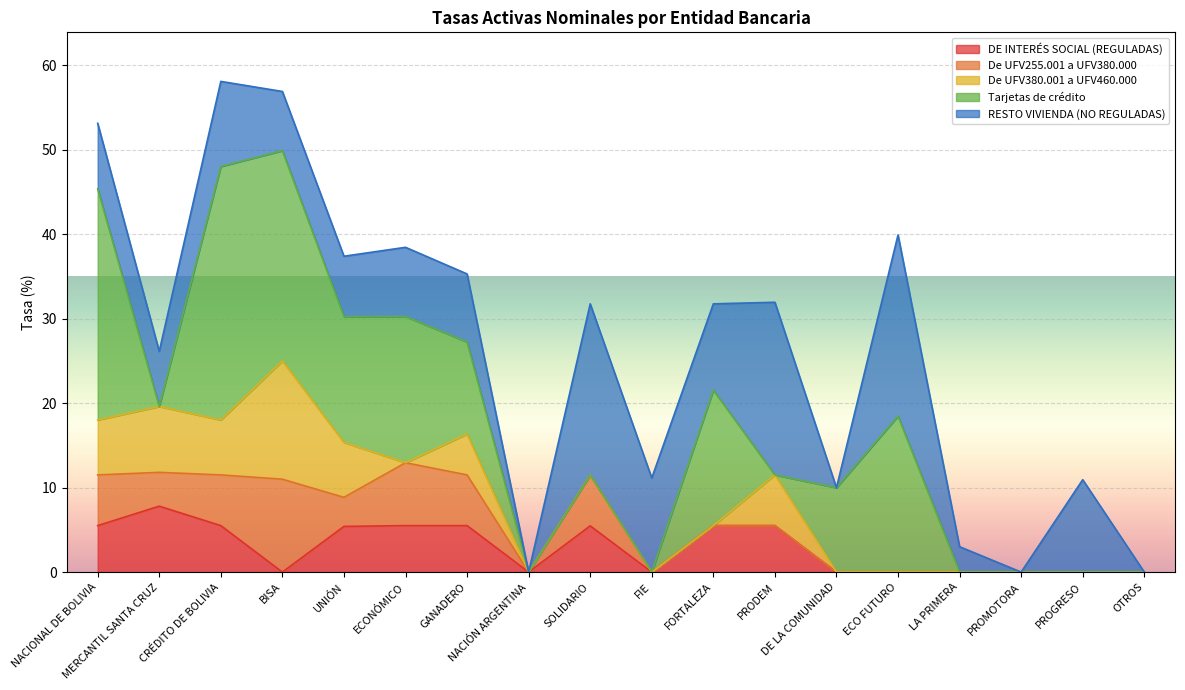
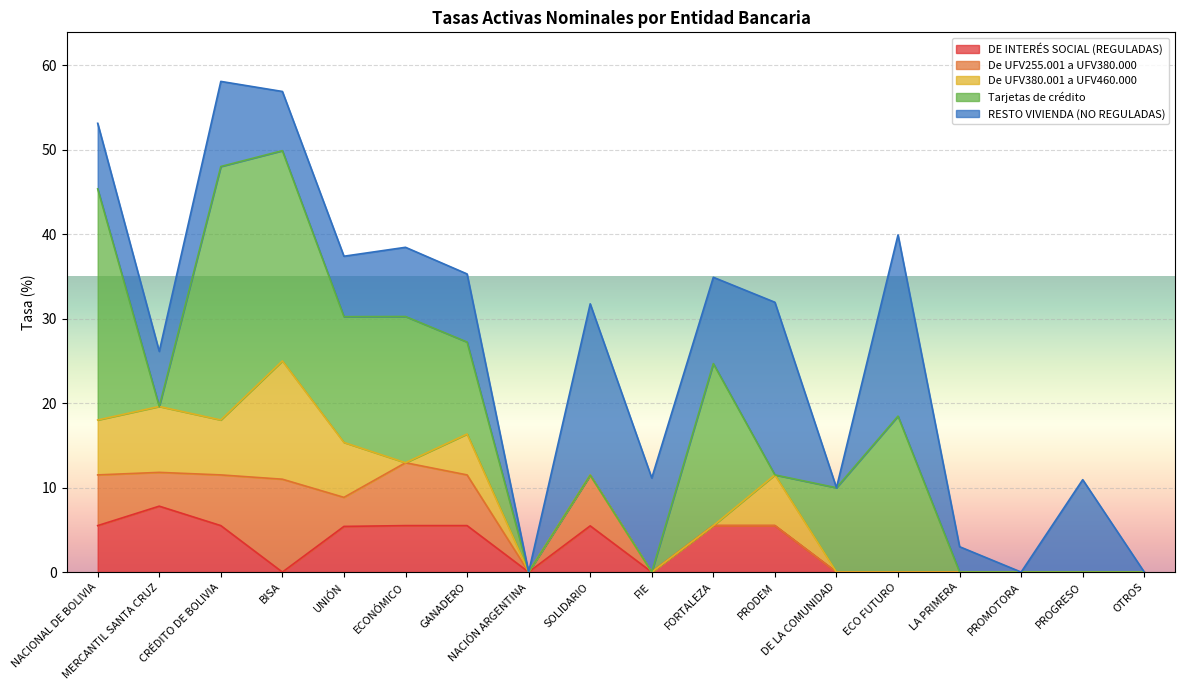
Tarjetas de crédito, FORTALEZA: 16 -> 19
